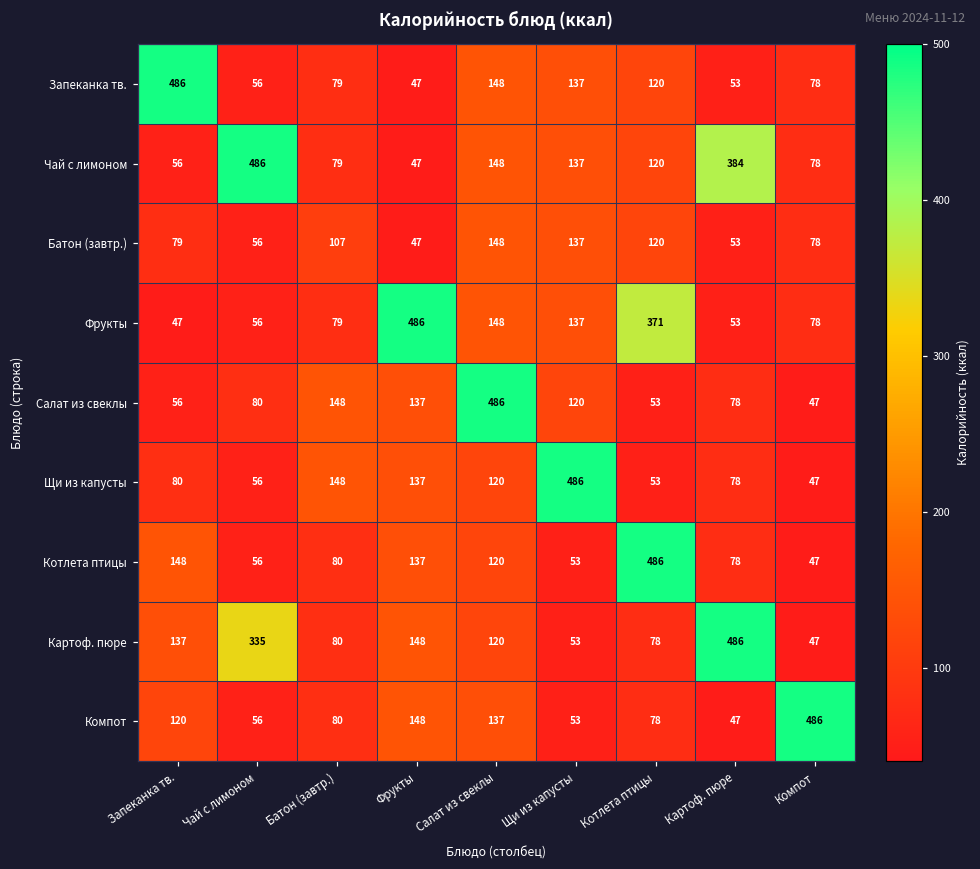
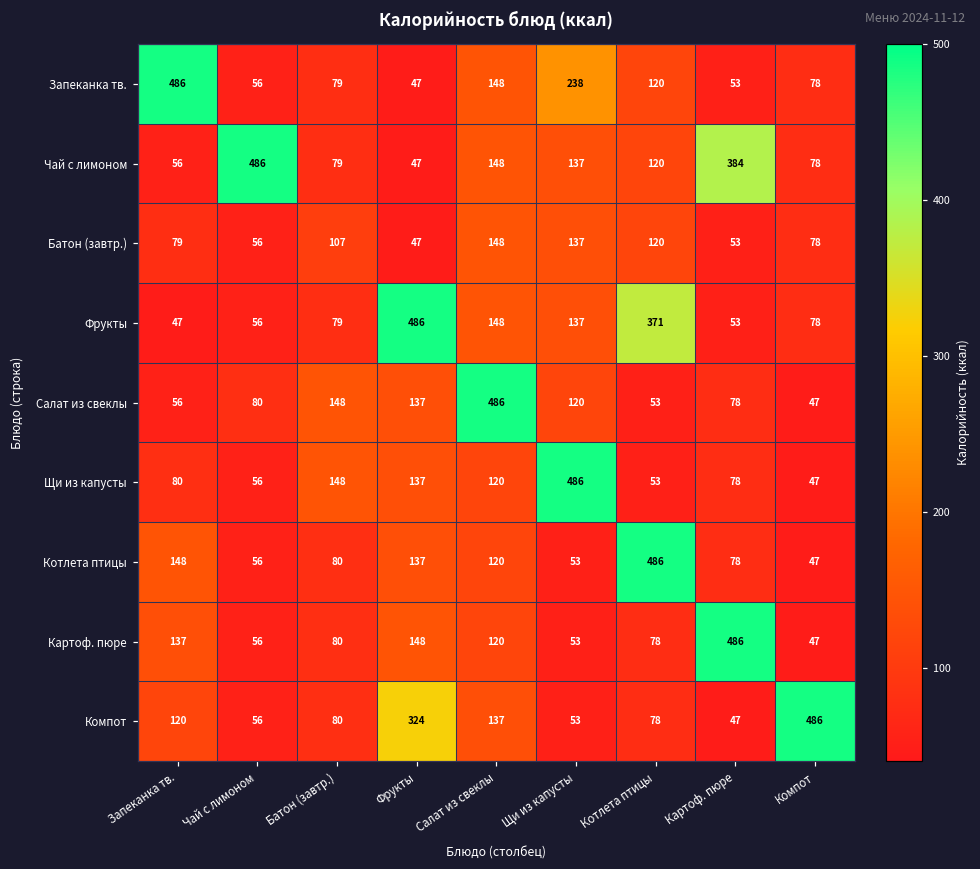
Запеканка тв., Щи из капусты: 137 -> 238
Картоф. пюре, Чай с лимоном: 335 -> 56
Компот, Фрукты: 148 -> 324
